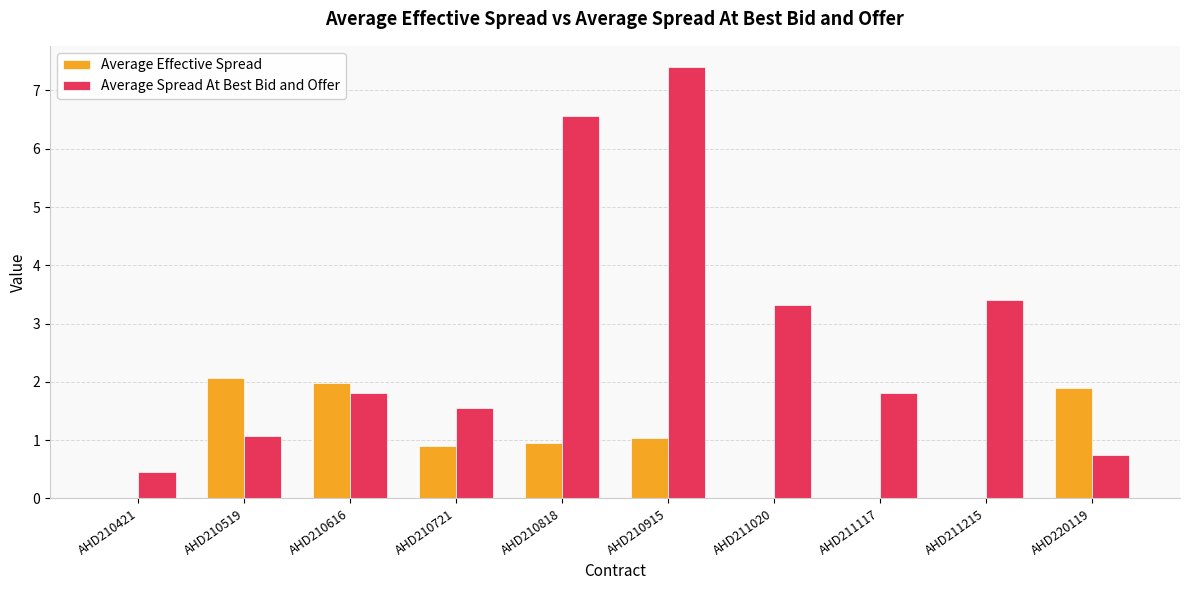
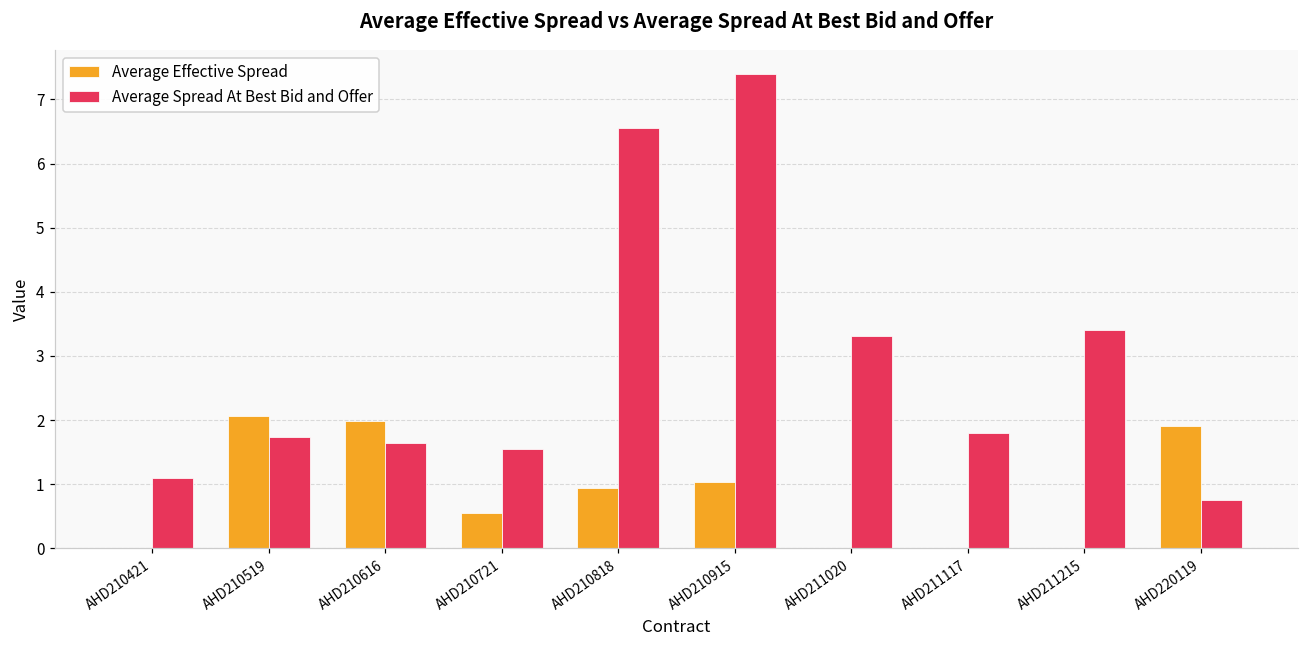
Average Spread At Best Bid and Offer, AHD210421: 0.4 -> 1.1
Average Spread At Best Bid and Offer, AHD210519: 1.1 -> 1.7
Average Spread At Best Bid and Offer, AHD210616: 1.8 -> 1.6
Average Effective Spread, AHD210721: 0.9 -> 0.5
